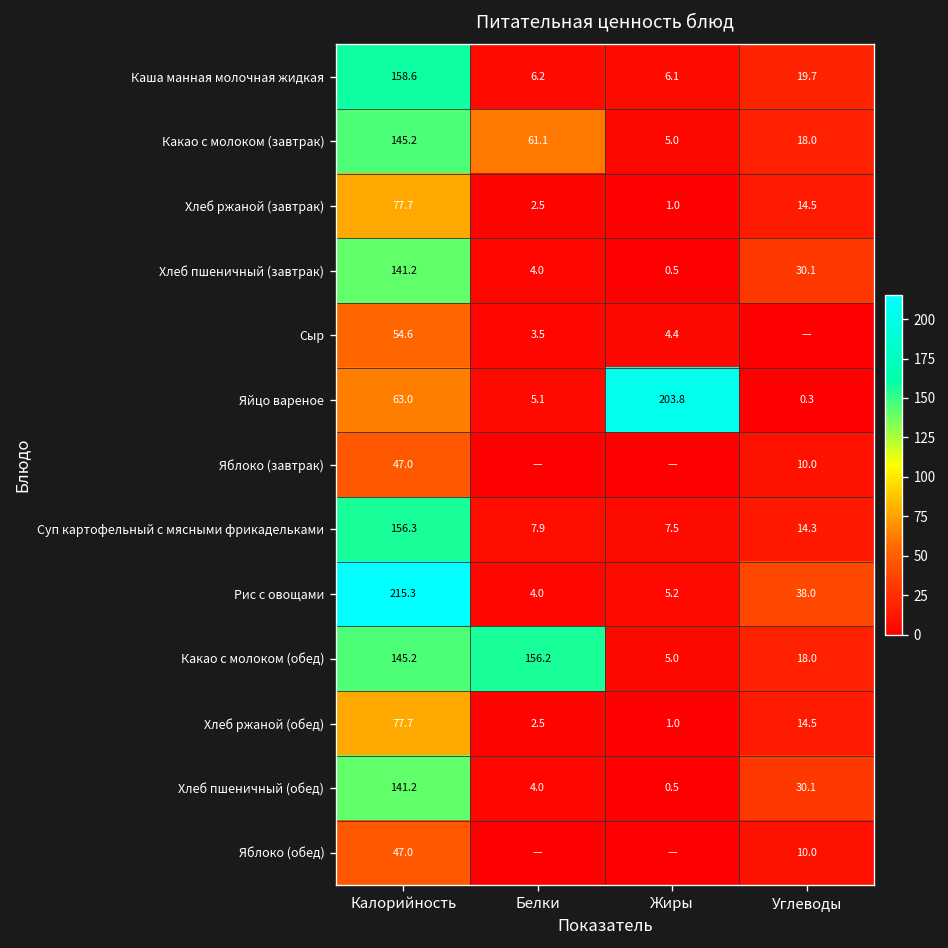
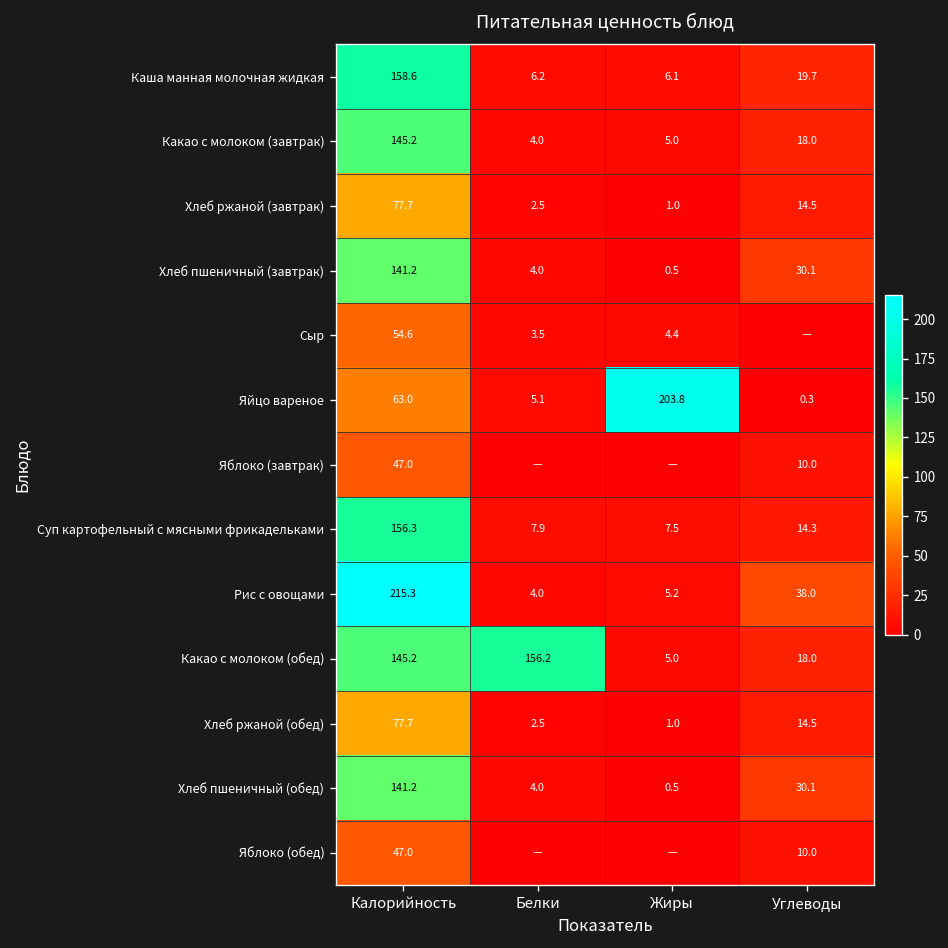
Какао с молоком (завтрак), Белки: 61.1 -> 4.0
